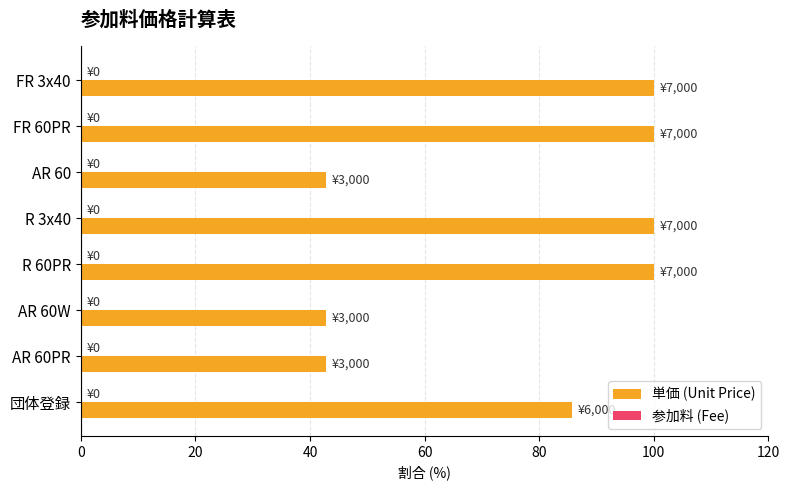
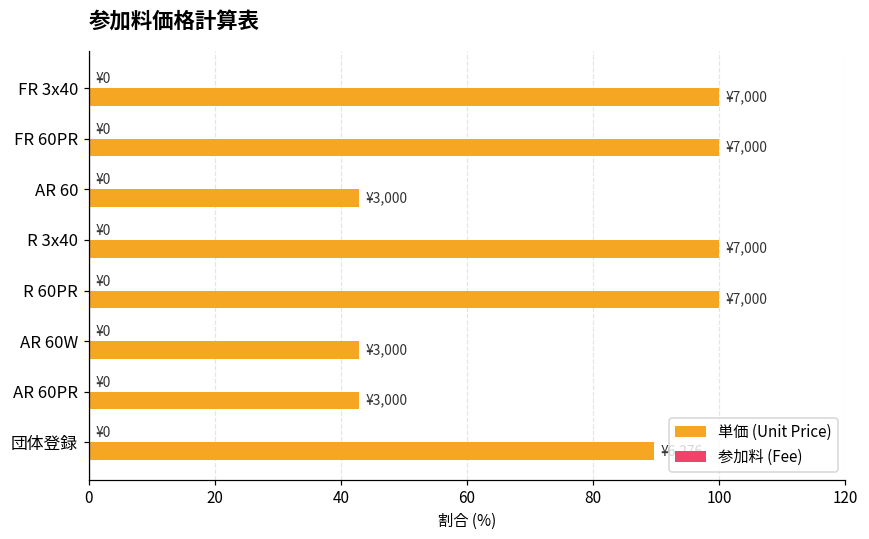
単価 (Unit Price), 団体登録: 86 -> 90
